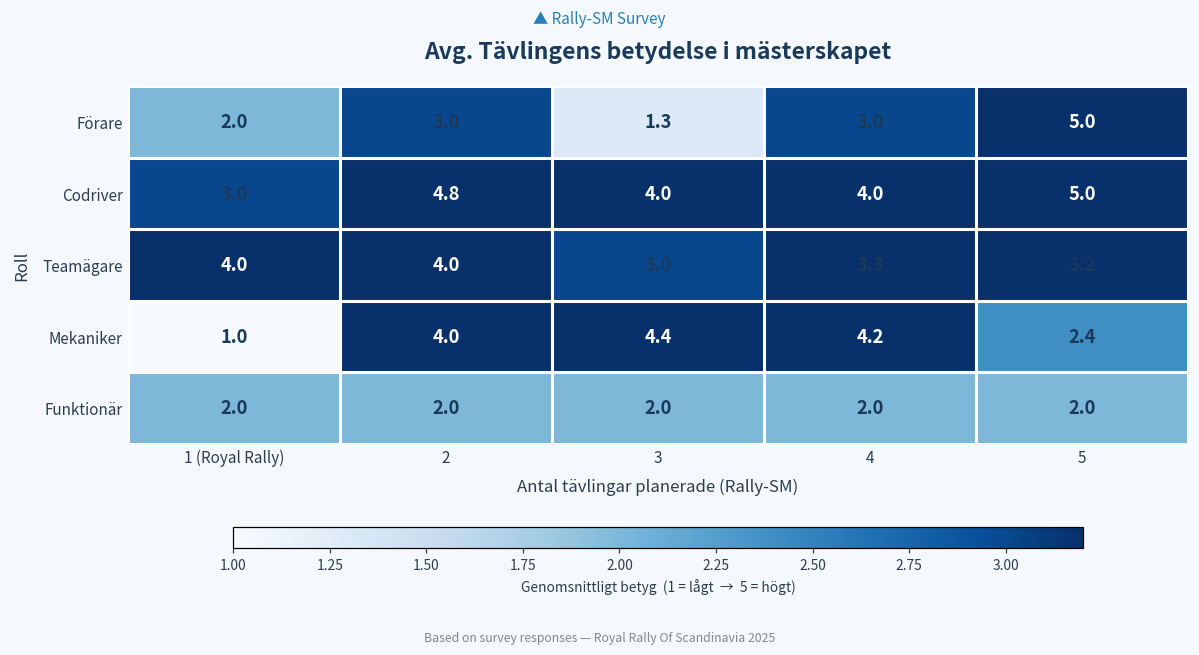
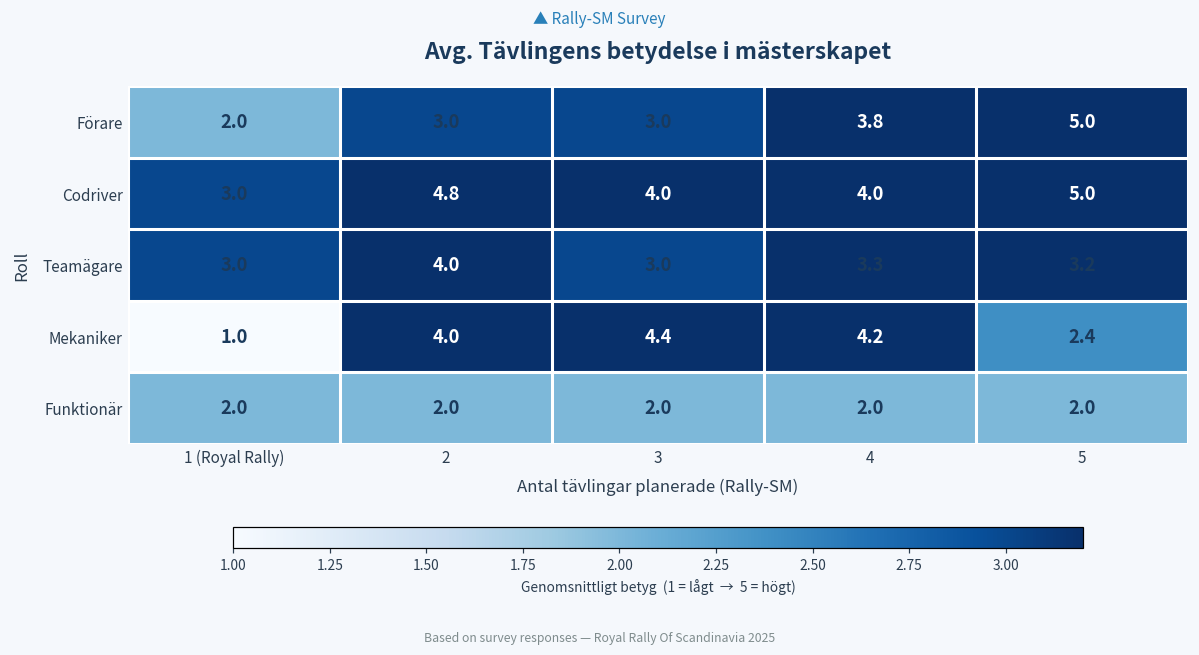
Förare, 3: 1.3 -> 3.0
Förare, 4: 3.0 -> 3.8
Teamägare, 1 (Royal Rally): 4.0 -> 3.0
